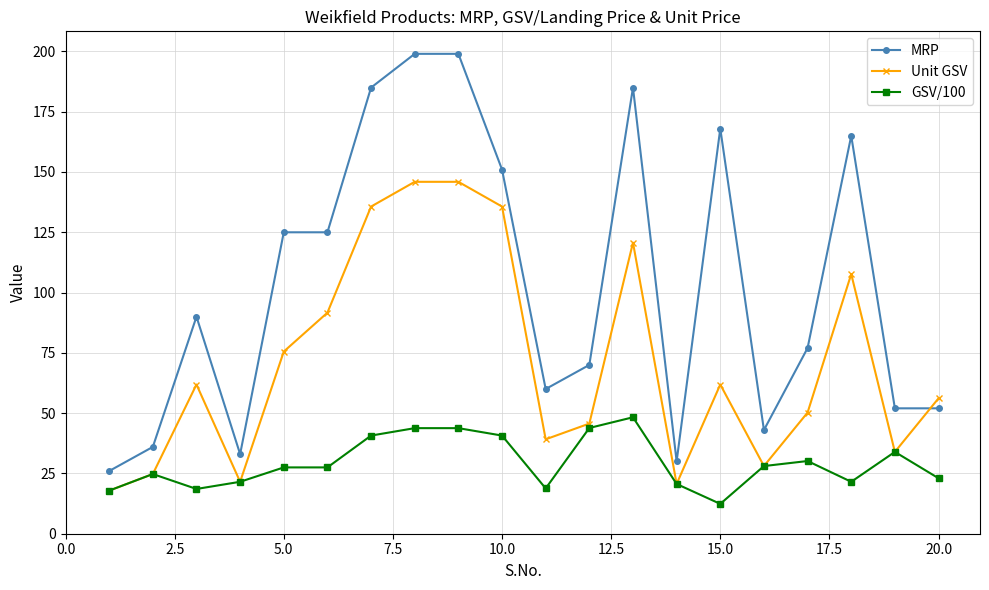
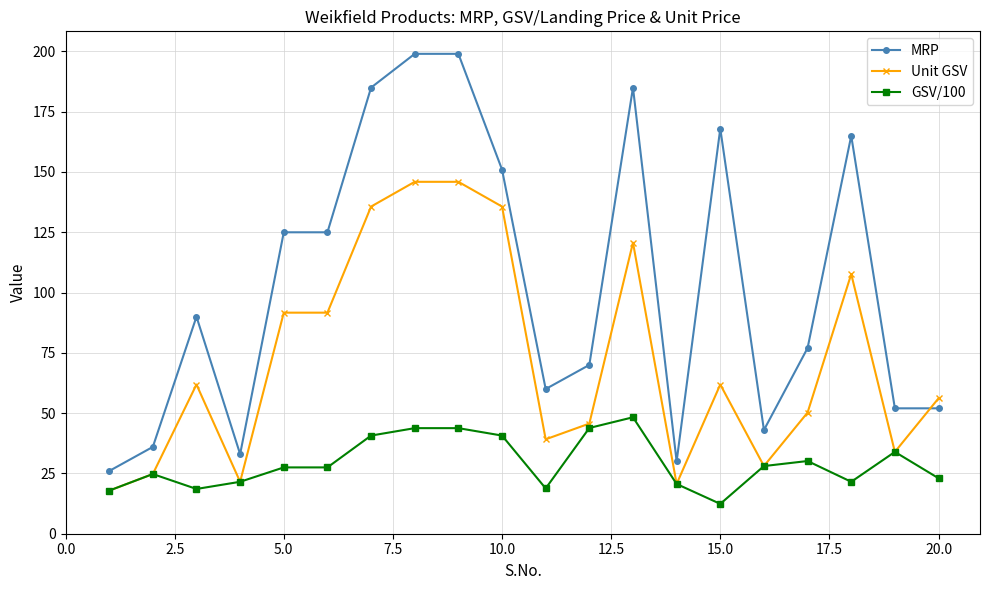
Unit GSV, 5.0: 76 -> 92
